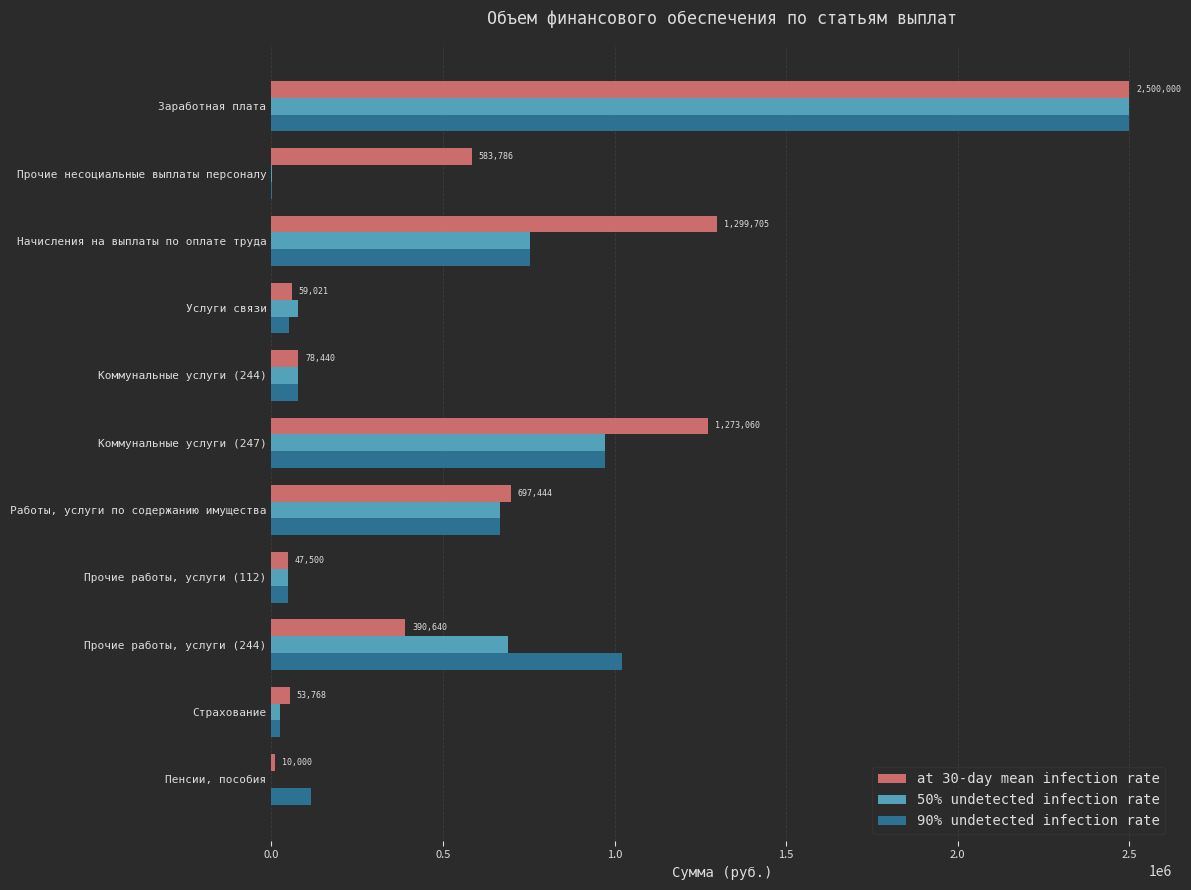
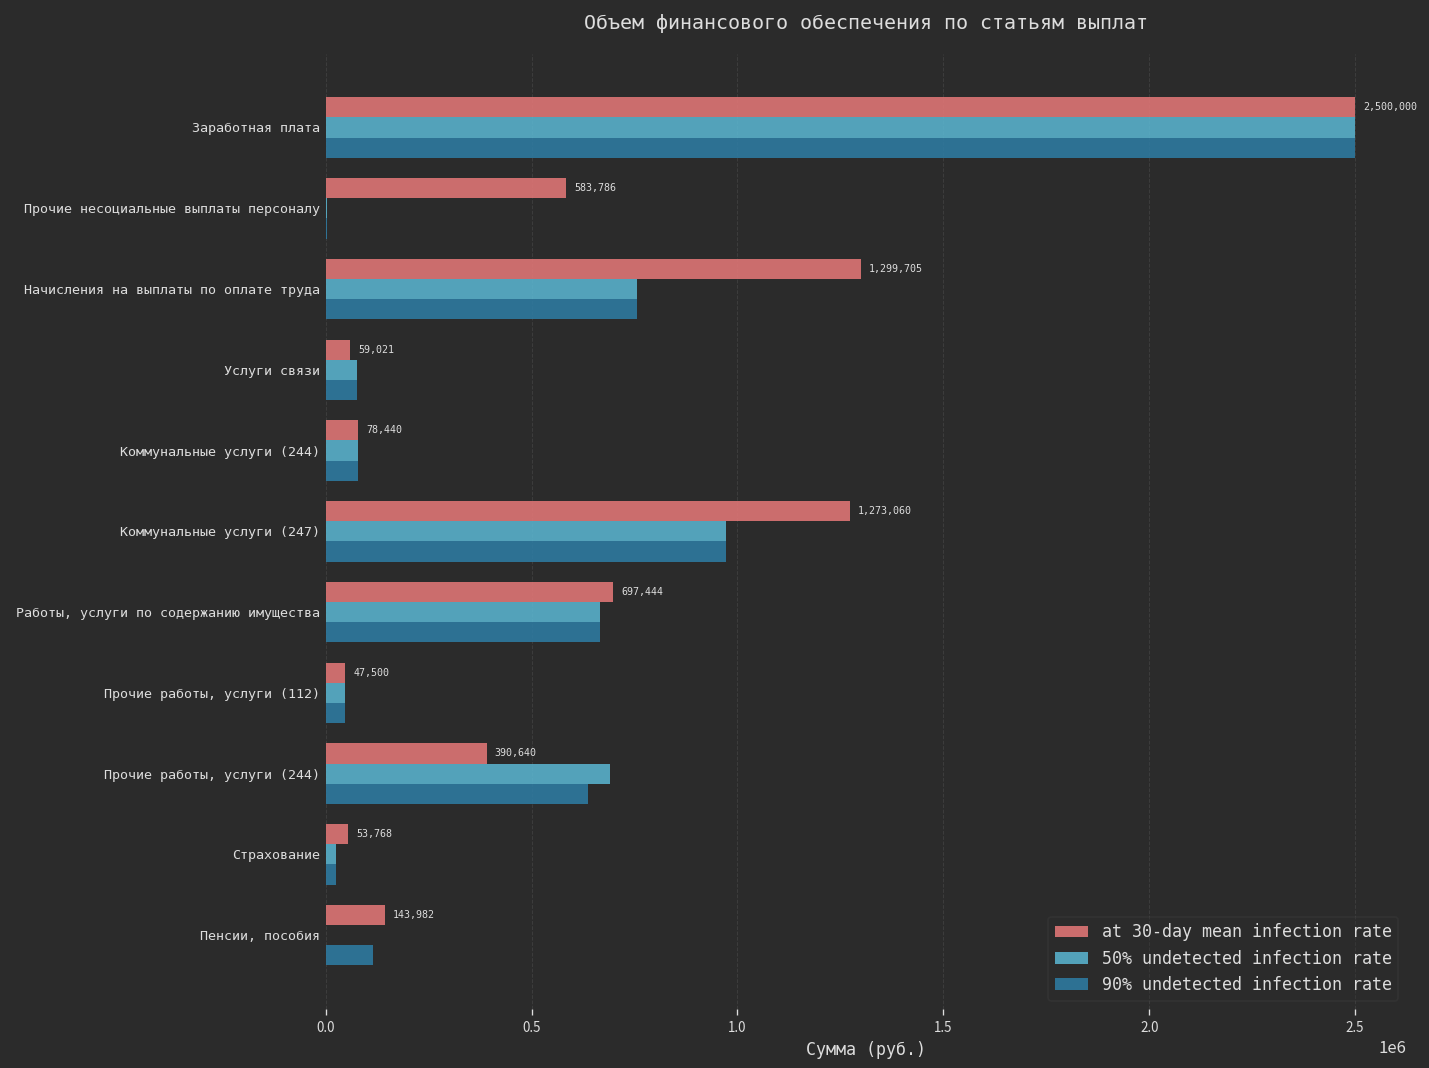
90% undetected infection rate, Услуги связи: 50000 -> 80000
90% undetected infection rate, Прочие работы, услуги (244): 1020000 -> 640000
at 30-day mean infection rate, Пенсии, пособия: 10,000 -> 143,982
